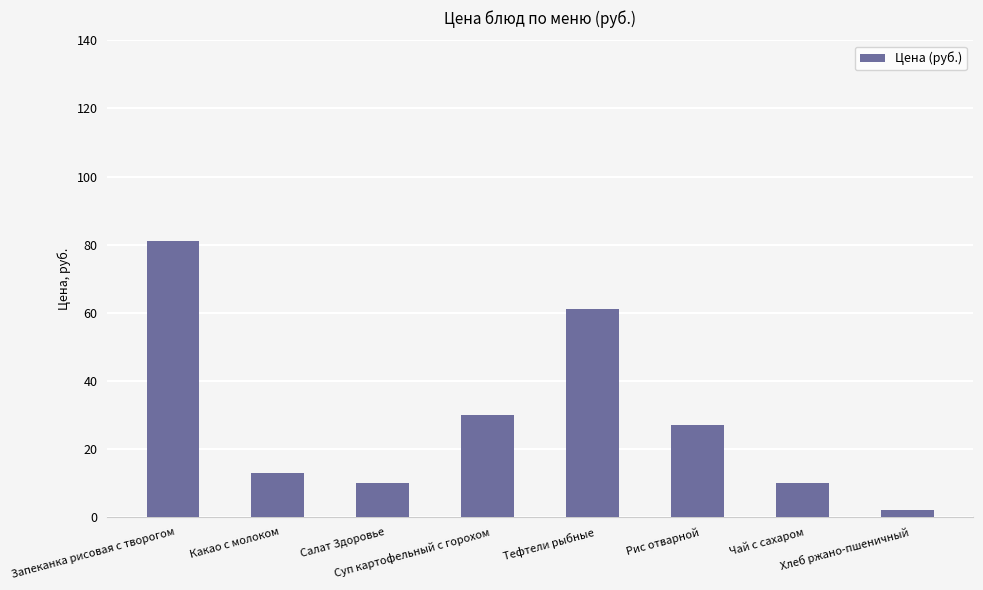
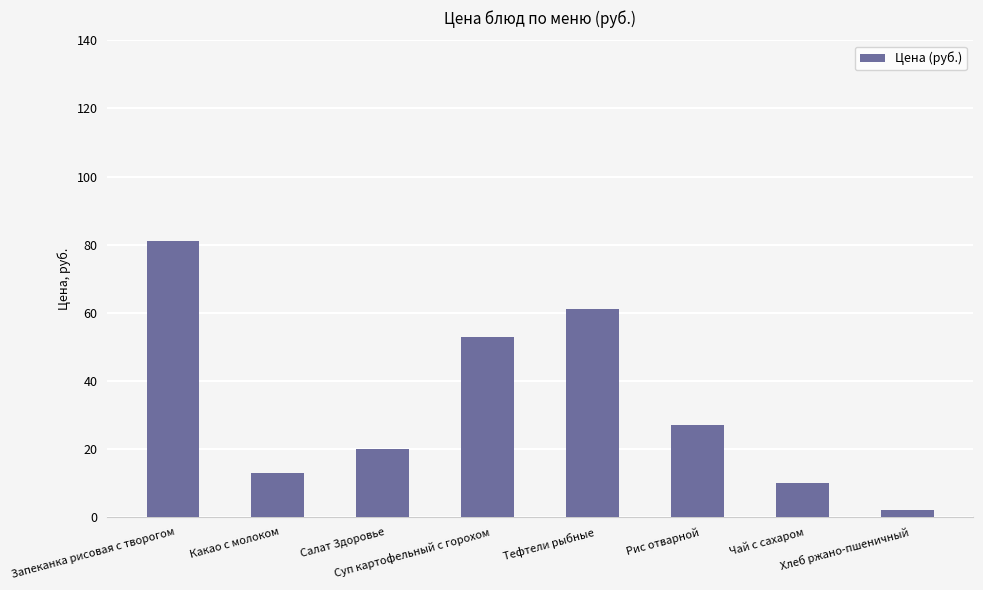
Салат Здоровье: 10 -> 20
Суп картофельный с горохом: 30 -> 53
